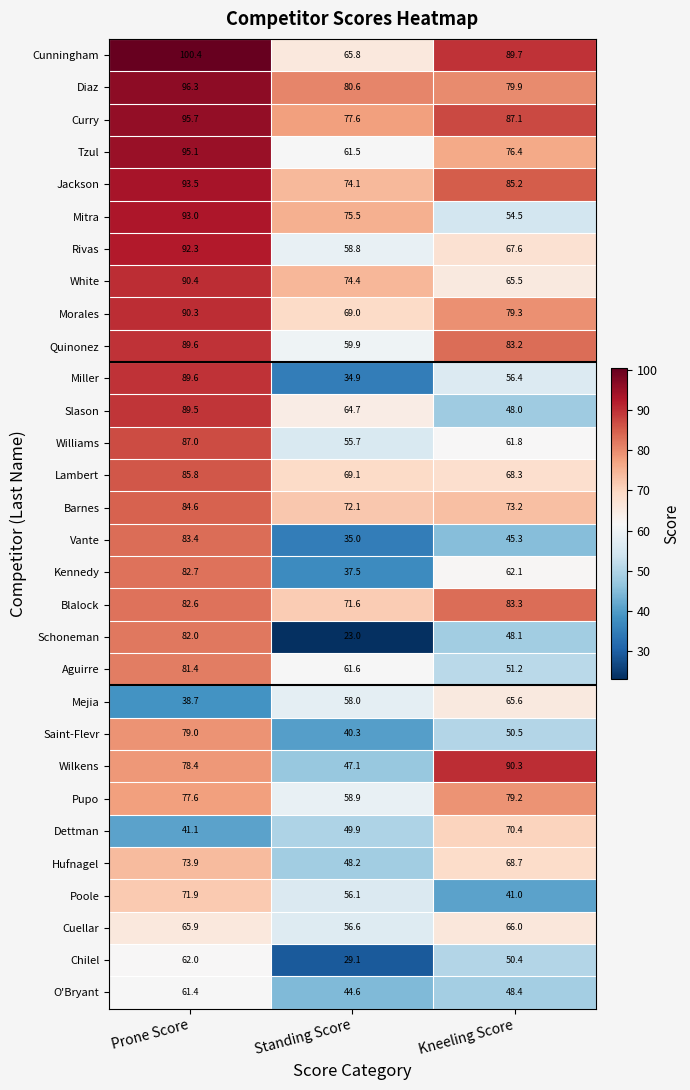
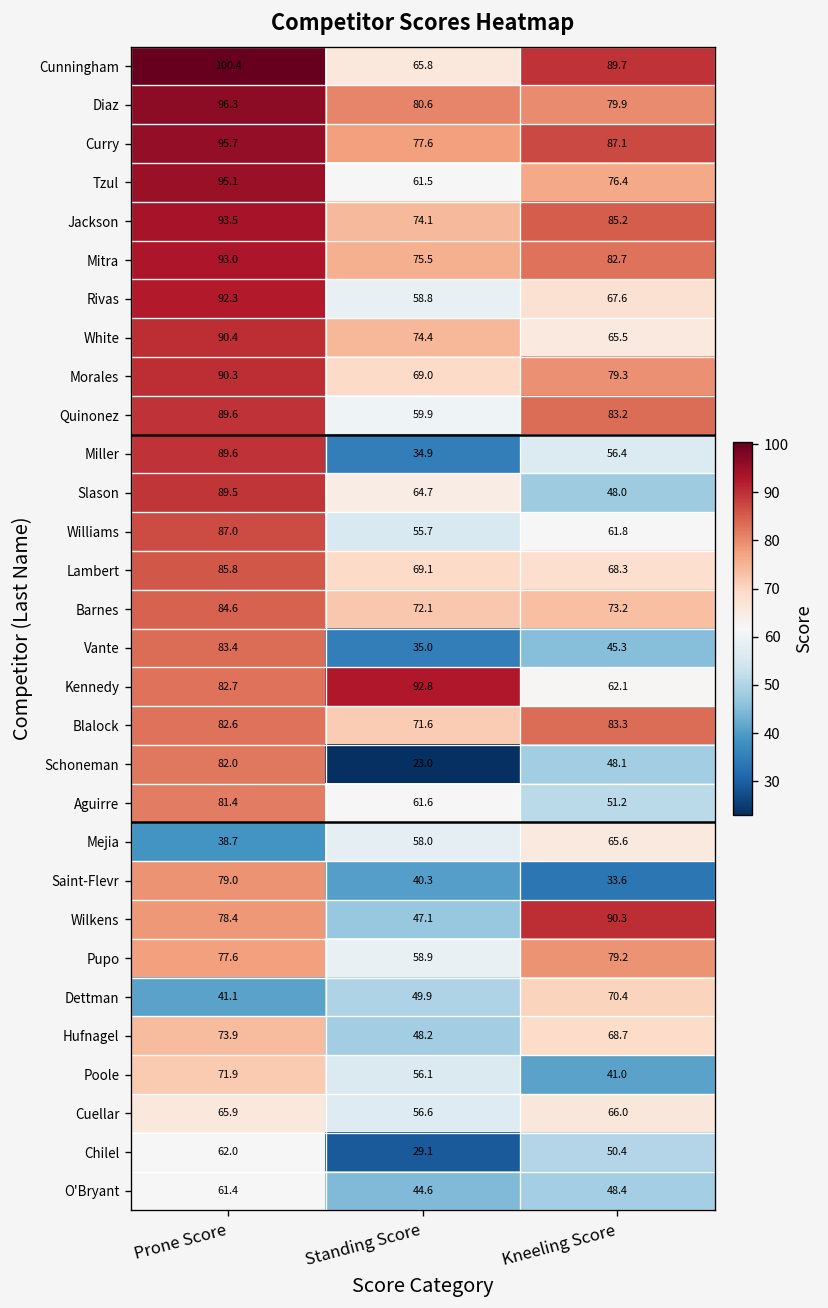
Mitra, Kneeling Score: 54.5 -> 82.7
Kennedy, Standing Score: 37.5 -> 92.8
Saint-Flevr, Kneeling Score: 50.5 -> 33.6
